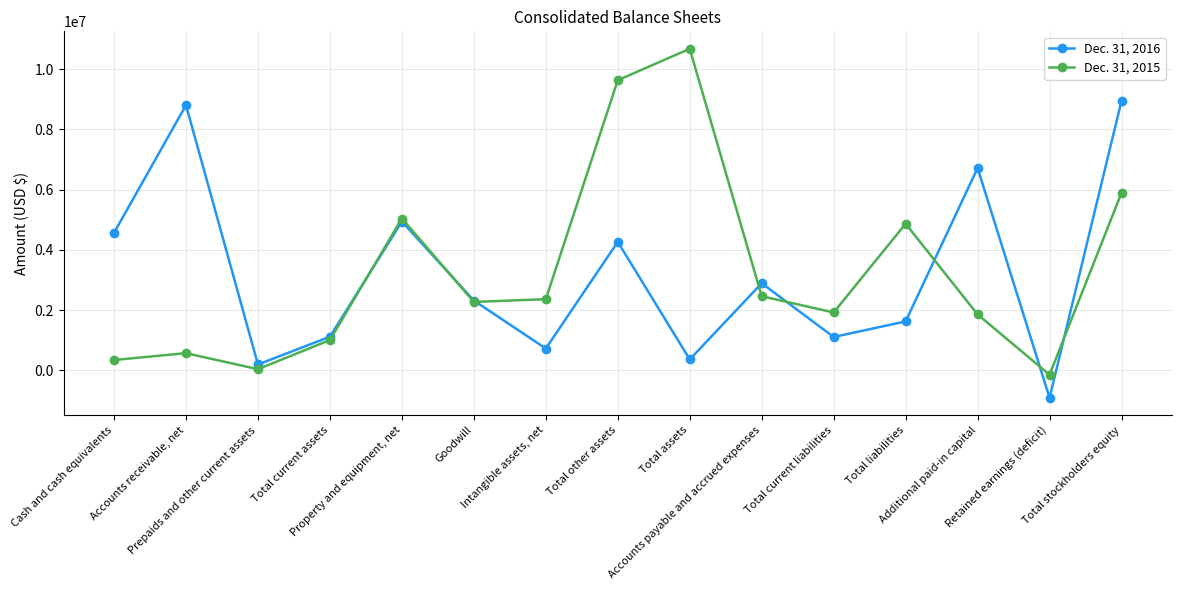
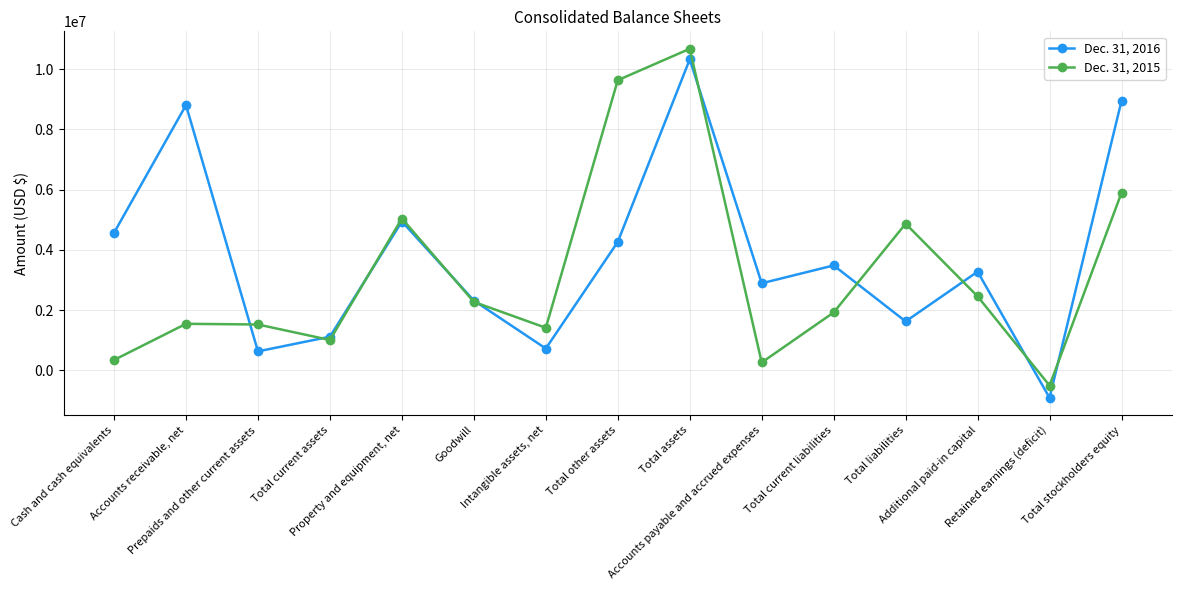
Dec. 31, 2015, Accounts receivable, net: 600000 -> 1500000
Dec. 31, 2016, Prepaids and other current assets: 200000 -> 600000
Dec. 31, 2015, Prepaids and other current assets: 0 -> 1500000
Dec. 31, 2015, Intangible assets, net: 2400000 -> 1400000
Dec. 31, 2016, Total assets: 400000 -> 10300000
Dec. 31, 2015, Accounts payable and accrued expenses: 2500000 -> 300000
Dec. 31, 2016, Total current liabilities: 1100000 -> 3500000
Dec. 31, 2016, Additional paid-in capital: 6700000 -> 3300000
Dec. 31, 2015, Additional paid-in capital: 1900000 -> 2500000
Dec. 31, 2015, Retained earnings (deficit): -100000 -> -500000
